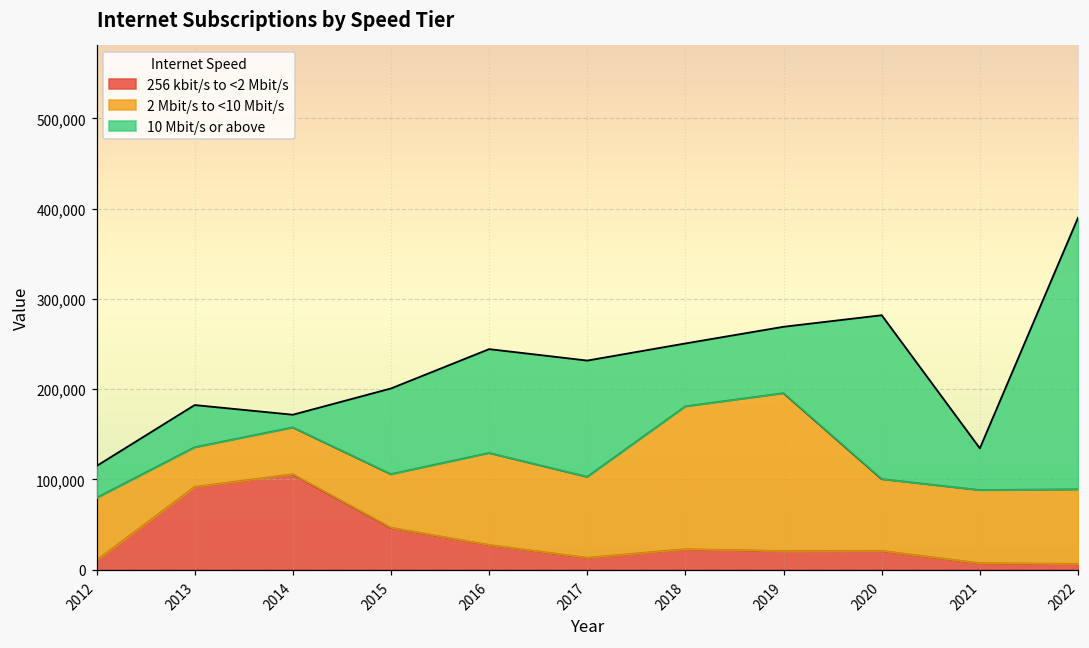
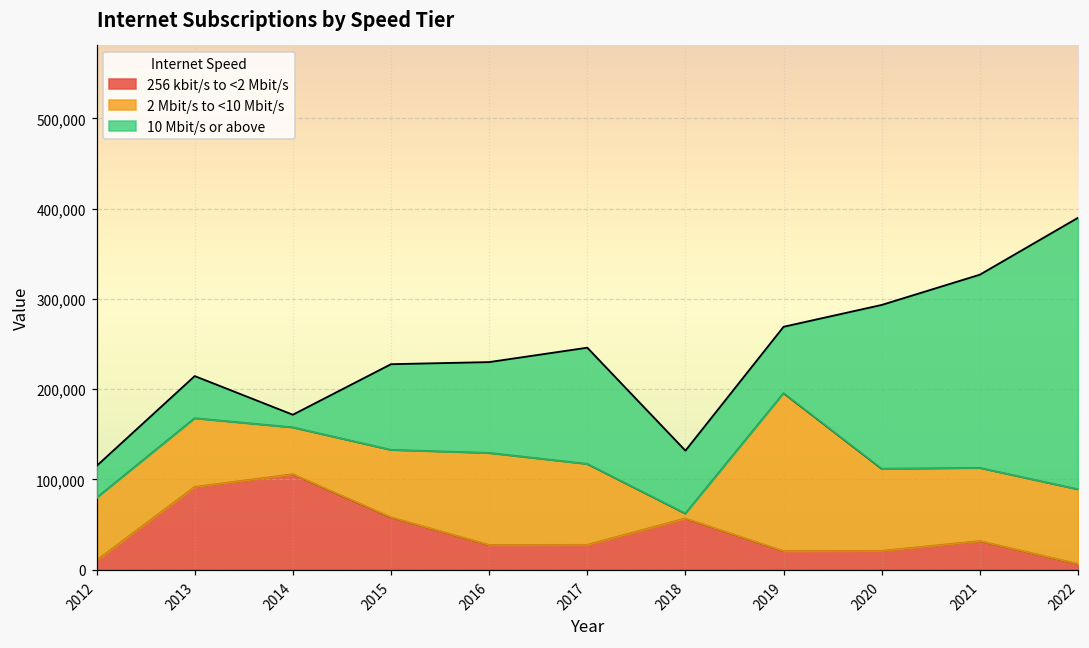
2 Mbit/s to <10 Mbit/s, 2013: 40,000 -> 80,000
256 kbit/s to <2 Mbit/s, 2015: 50,000 -> 60,000
2 Mbit/s to <10 Mbit/s, 2015: 60,000 -> 70,000
10 Mbit/s or above, 2016: 120,000 -> 100,000
256 kbit/s to <2 Mbit/s, 2017: 10,000 -> 30,000
256 kbit/s to <2 Mbit/s, 2018: 20,000 -> 60,000
2 Mbit/s to <10 Mbit/s, 2018: 160,000 -> 10,000
2 Mbit/s to <10 Mbit/s, 2020: 80,000 -> 90,000
256 kbit/s to <2 Mbit/s, 2021: 10,000 -> 30,000
10 Mbit/s or above, 2021: 50,000 -> 210,000
